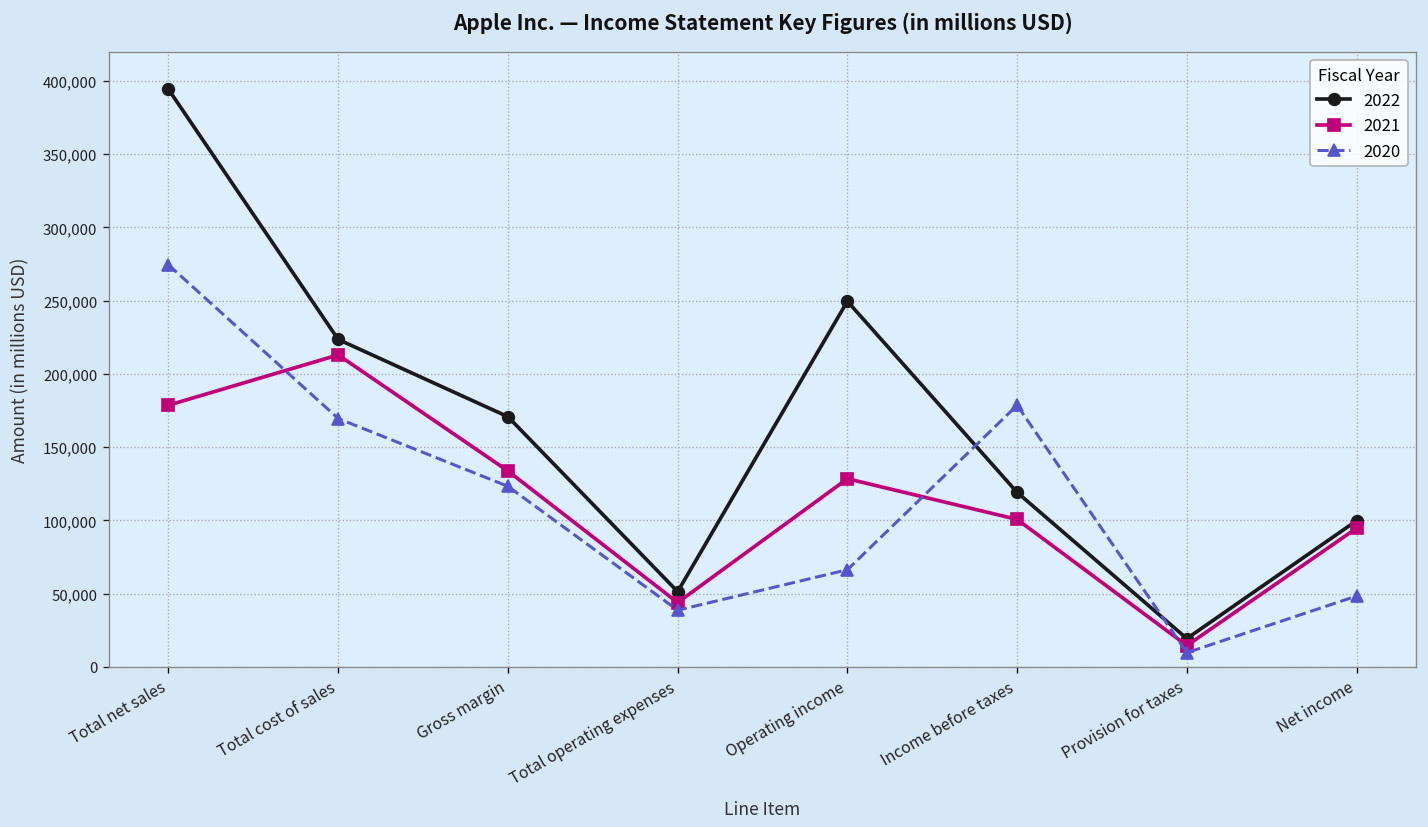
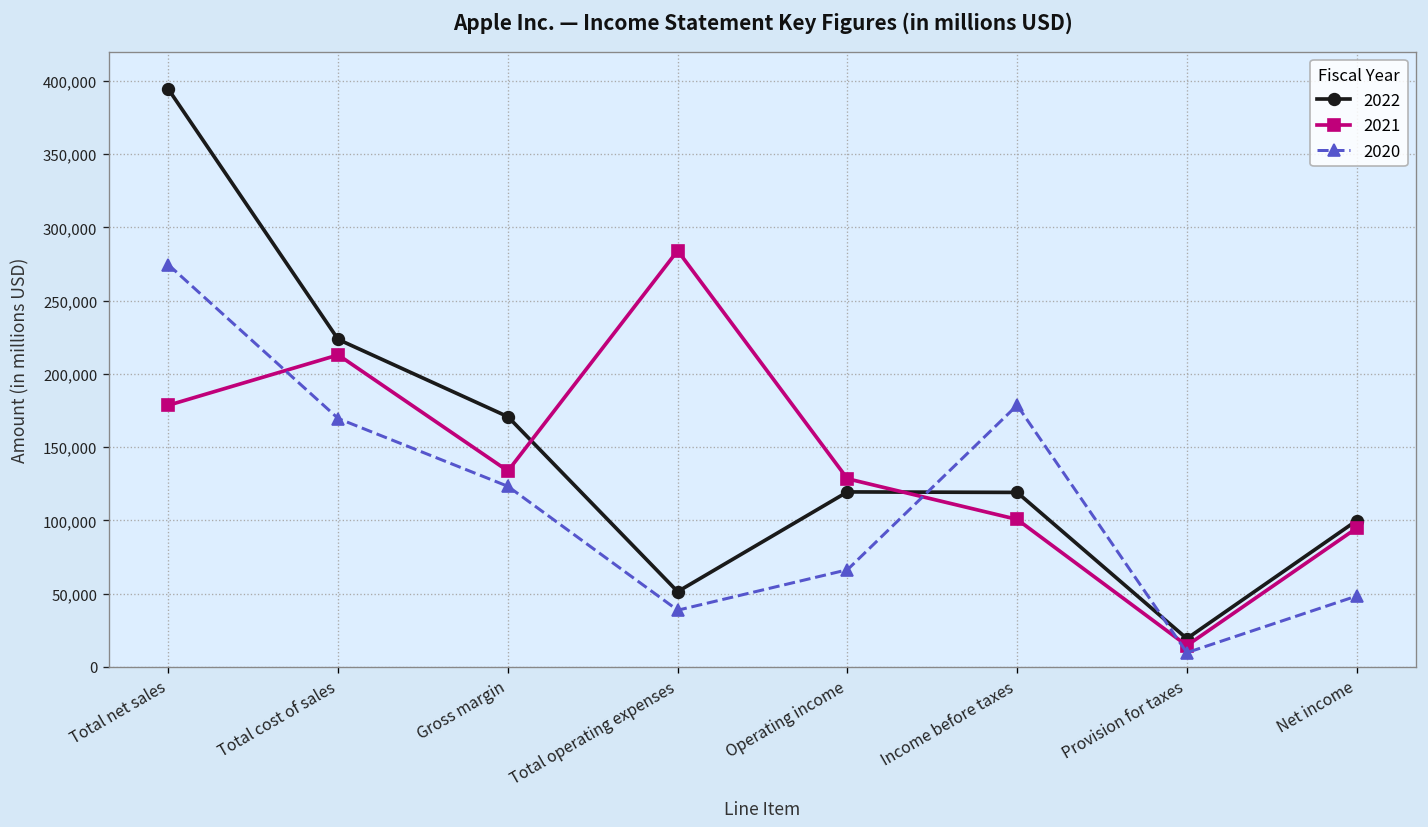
2021, Total operating expenses: 44,000 -> 284,000
2022, Operating income: 250,000 -> 119,000
